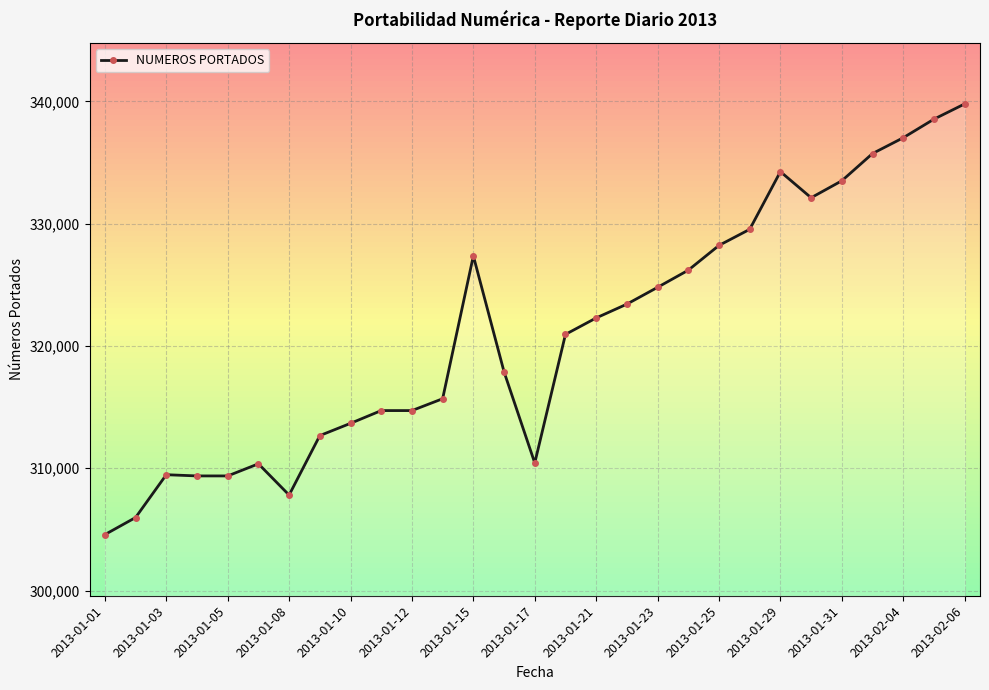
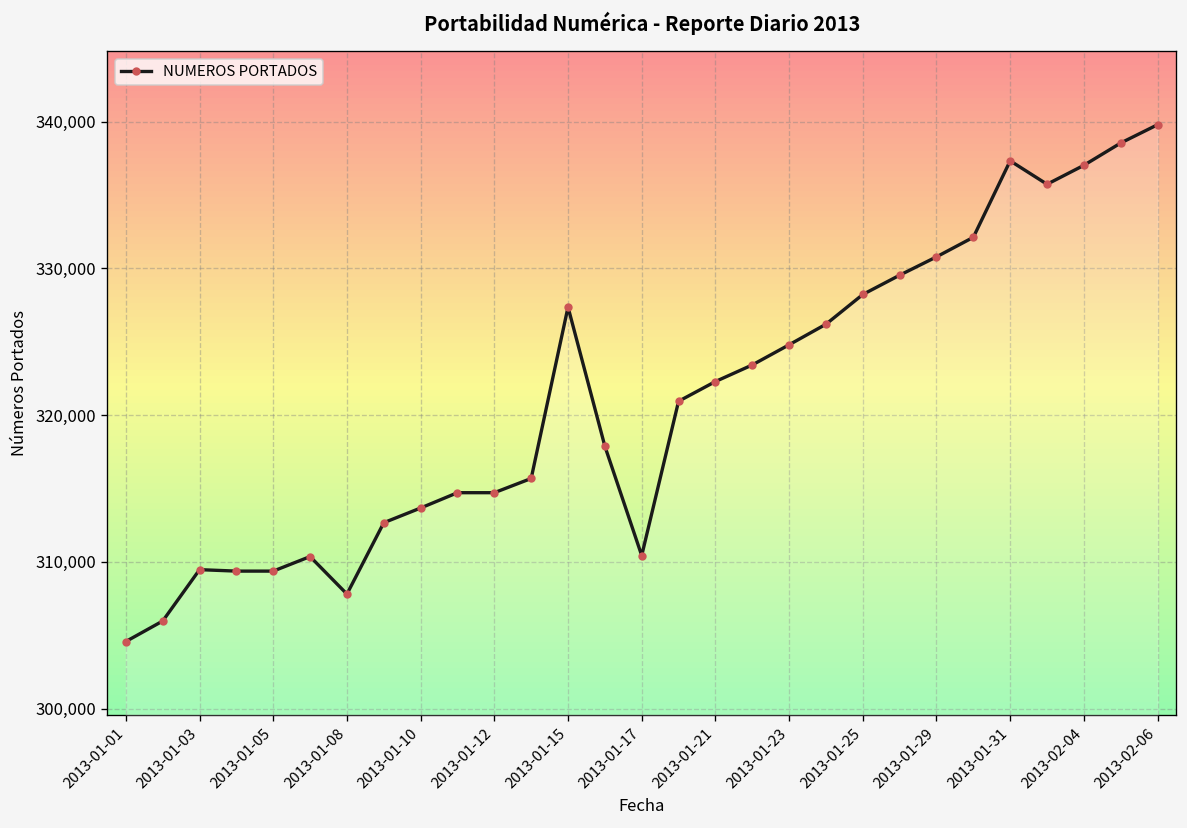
2013-01-29: 334,200 -> 330,800
2013-01-31: 333,500 -> 337,300
